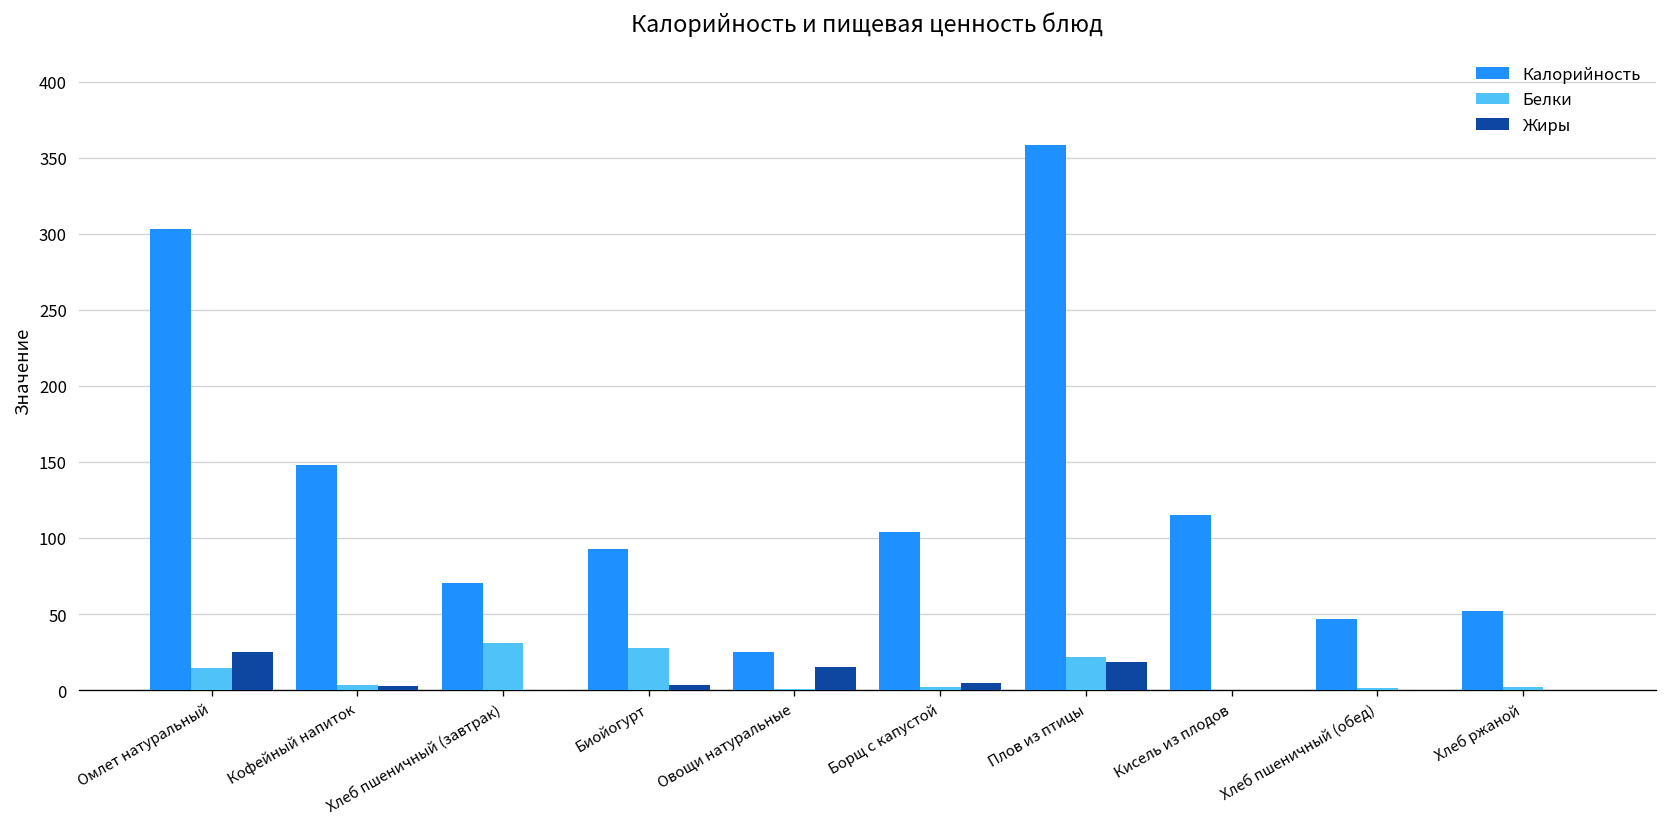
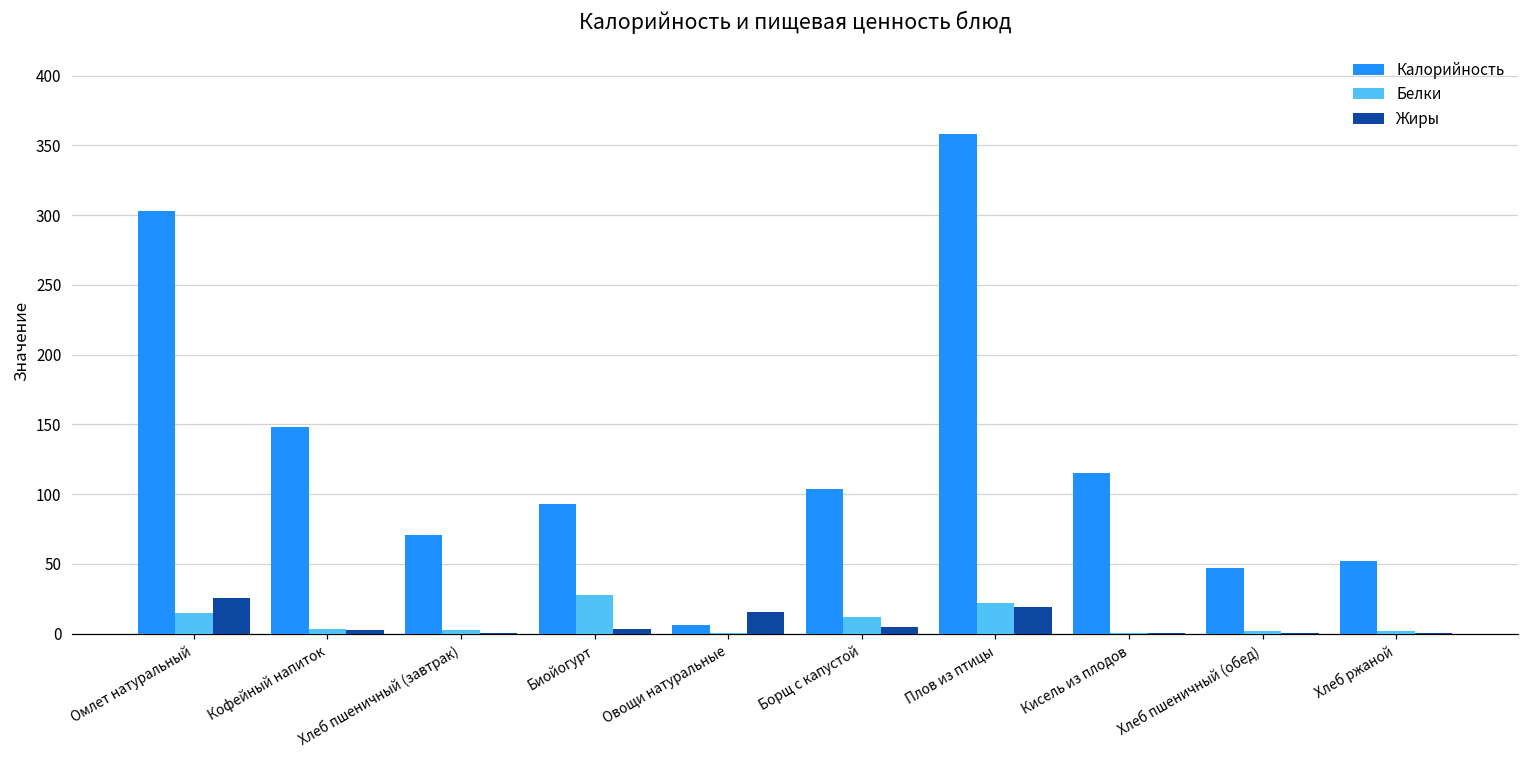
Белки, Хлеб пшеничный (завтрак): 31 -> 2
Калорийность, Овощи натуральные: 25 -> 6
Белки, Борщ с капустой: 2 -> 12
